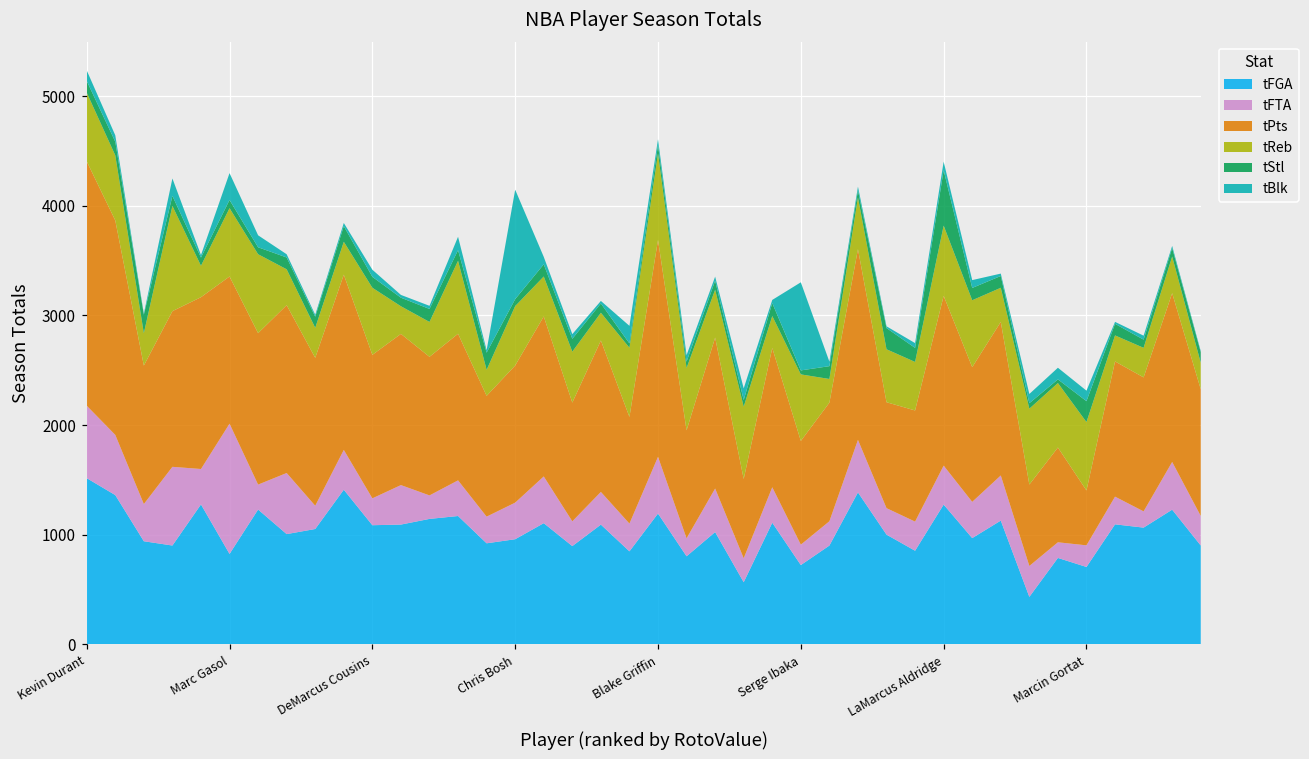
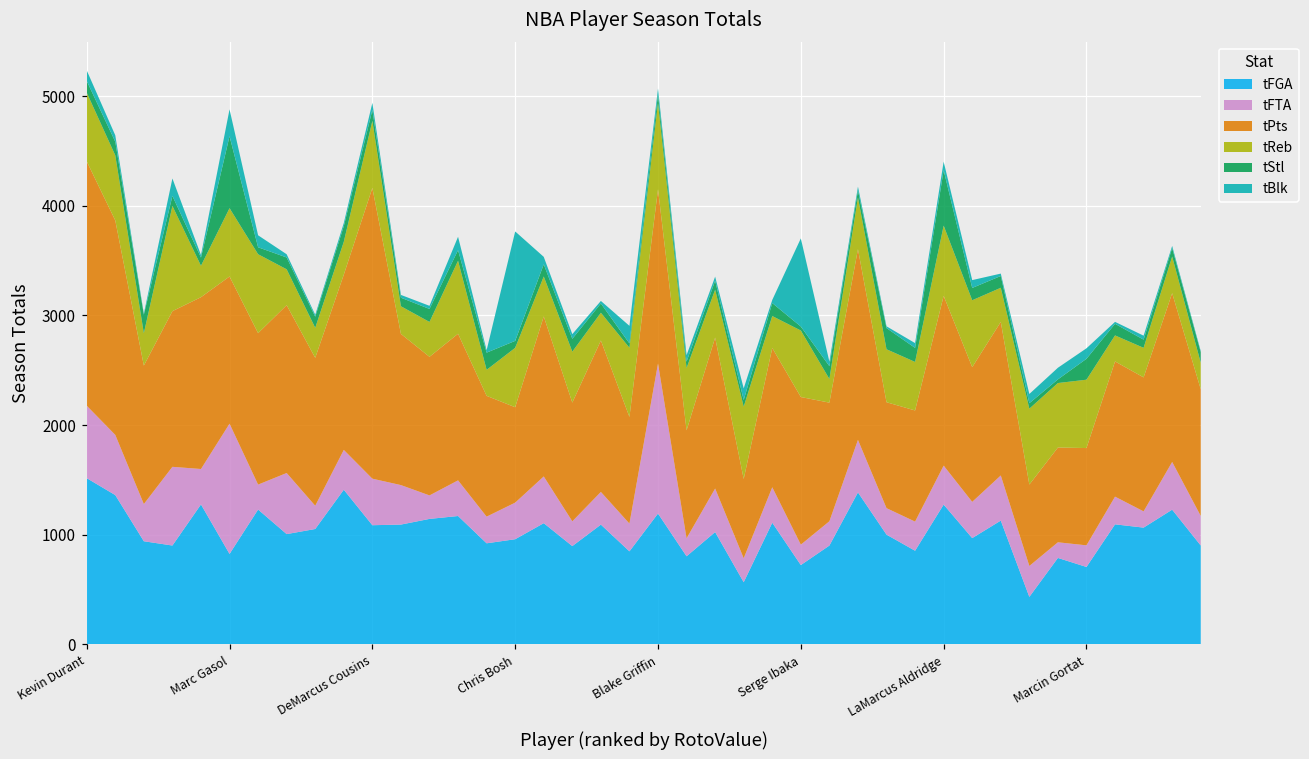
tStl, Marc Gasol: 100 -> 700
tFTA, DeMarcus Cousins: 200 -> 400
tPts, DeMarcus Cousins: 1300 -> 2700
tPts, Chris Bosh: 1300 -> 900
tFTA, Blake Griffin: 500 -> 1400
tPts, Blake Griffin: 2000 -> 1600
tPts, Serge Ibaka: 900 -> 1300
tPts, Marcin Gortat: 500 -> 900
